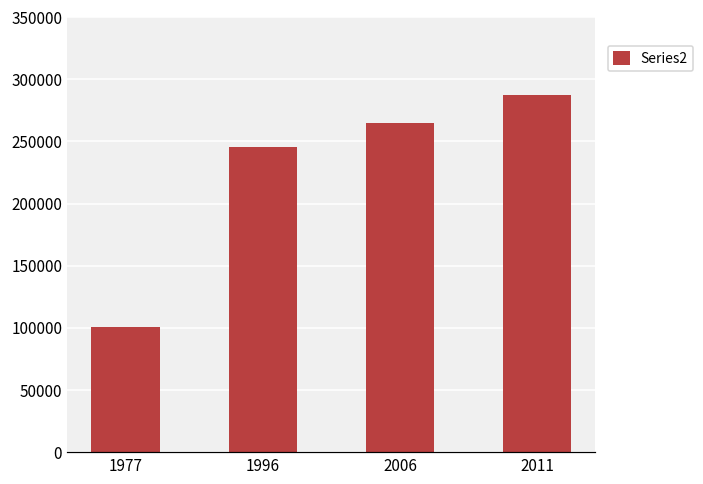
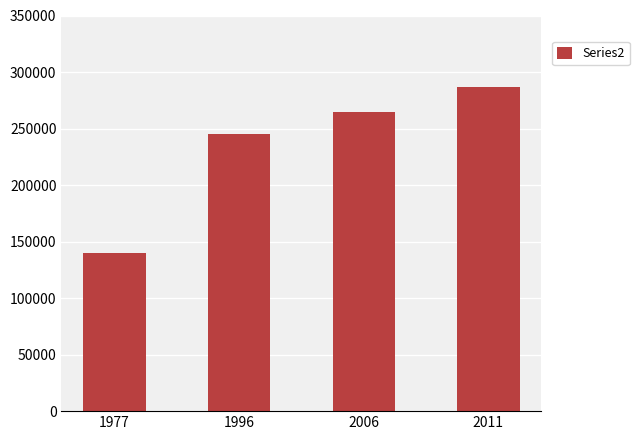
1977: 101000 -> 140000
